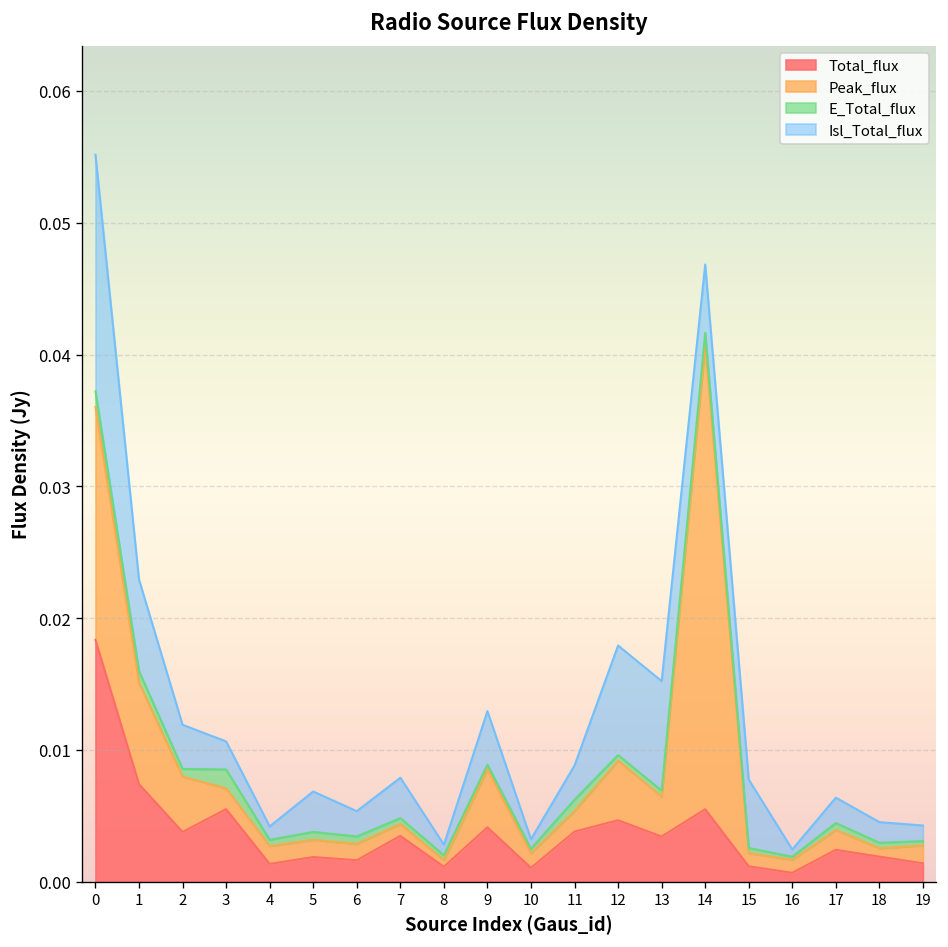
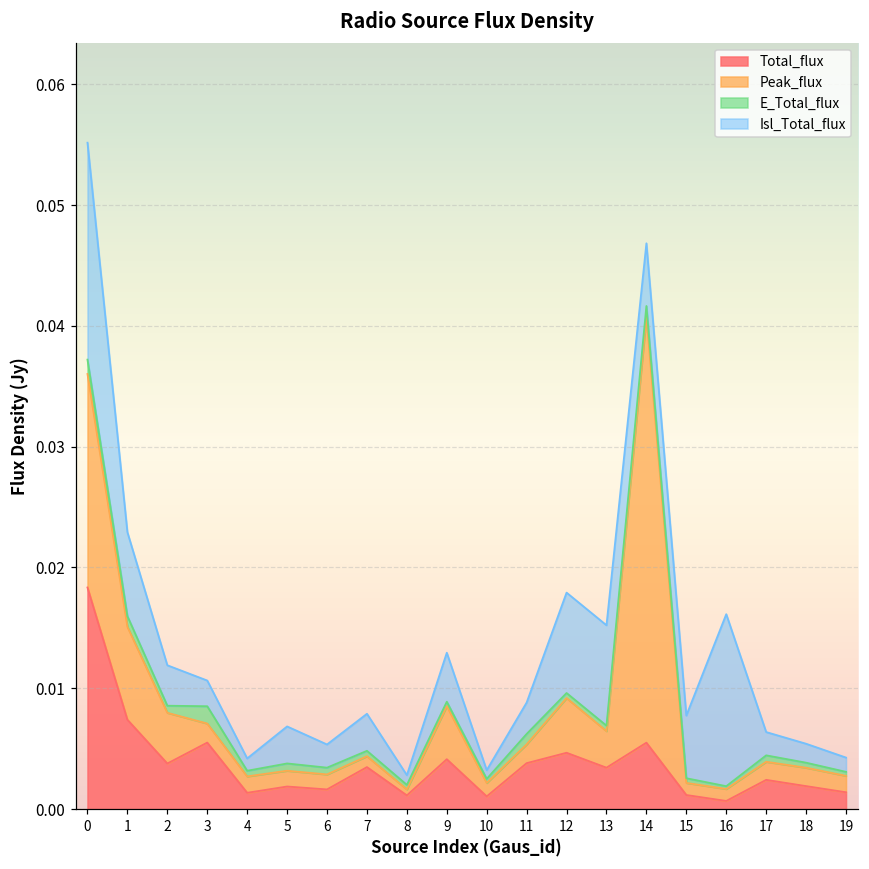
Isl_Total_flux, 16: 0.0005 -> 0.0142
Peak_flux, 18: 0.0006 -> 0.0015
